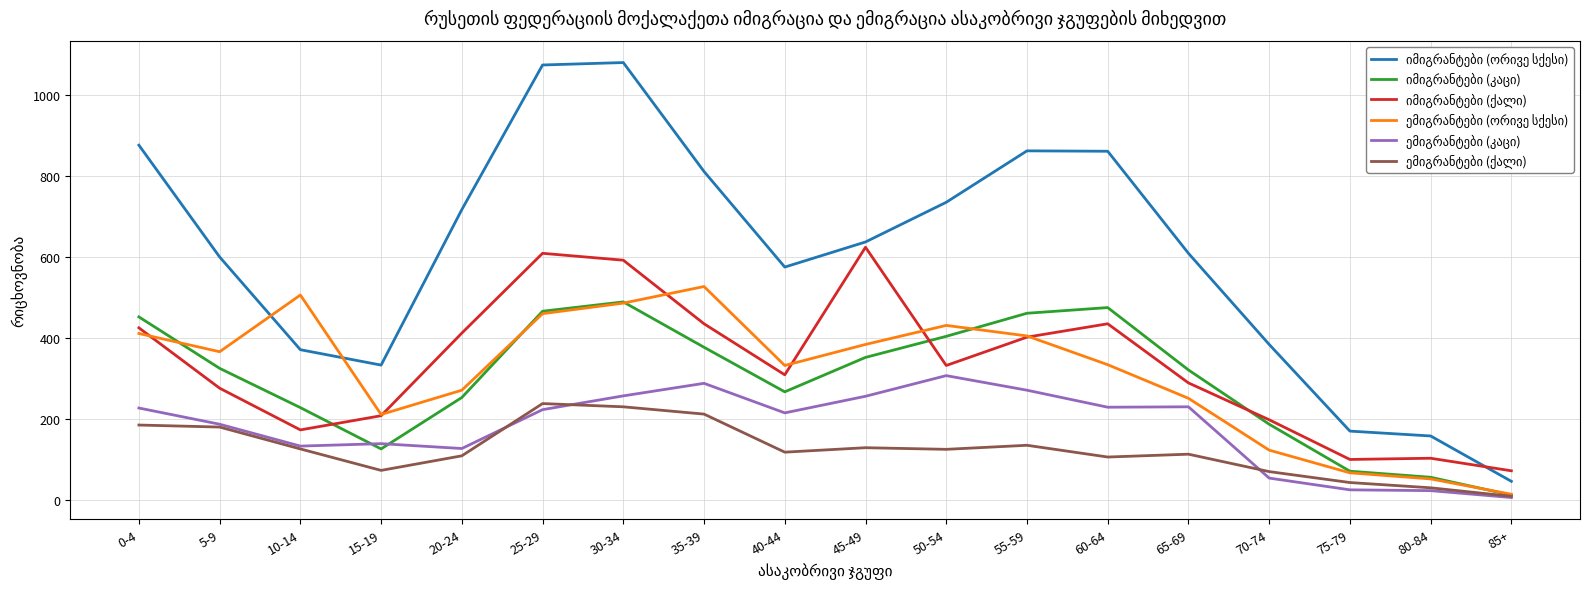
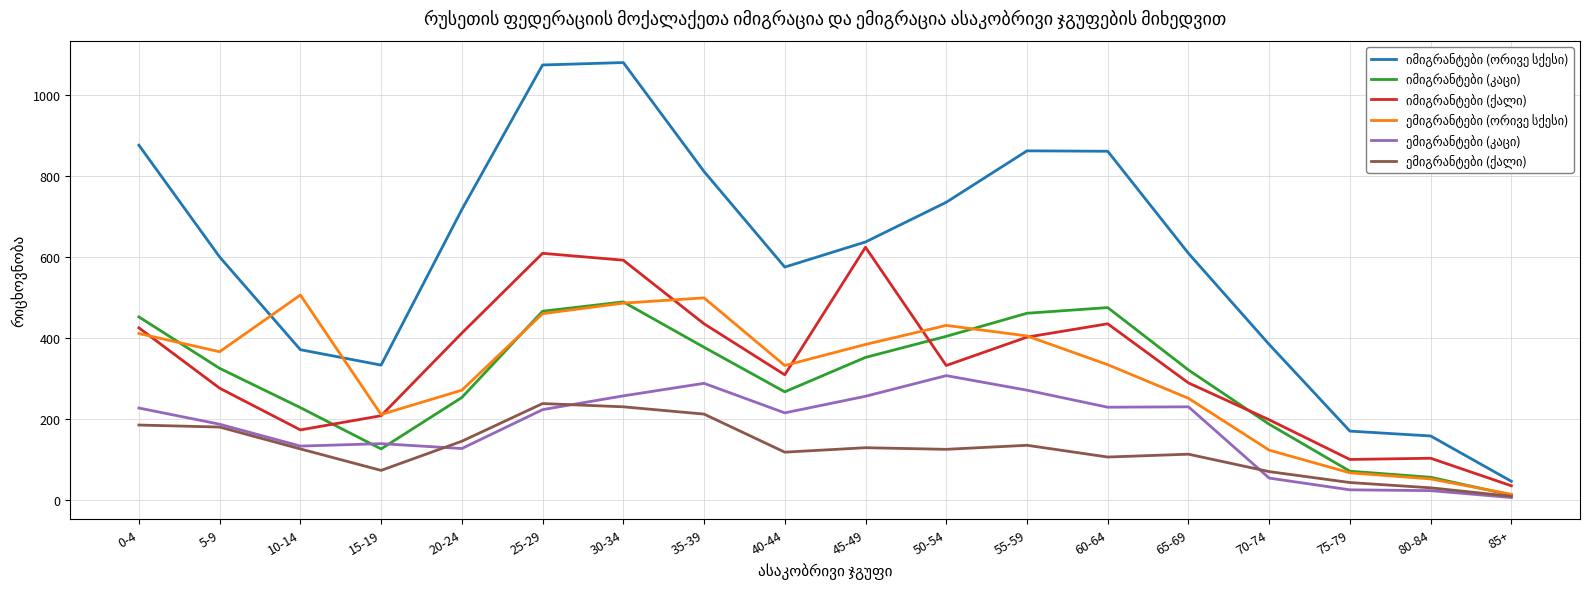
ემიგრანტები (ქალი), 20-24: 110 -> 140
ემიგრანტები (ორივე სქესი), 35-39: 530 -> 500
იმიგრანტები (ქალი), 85+: 70 -> 30
